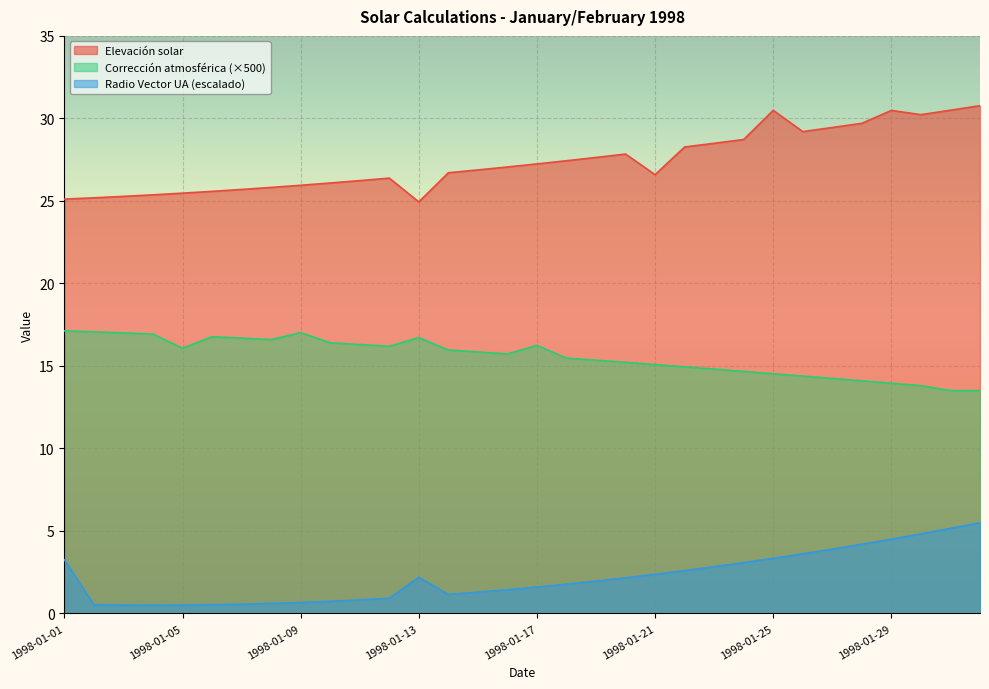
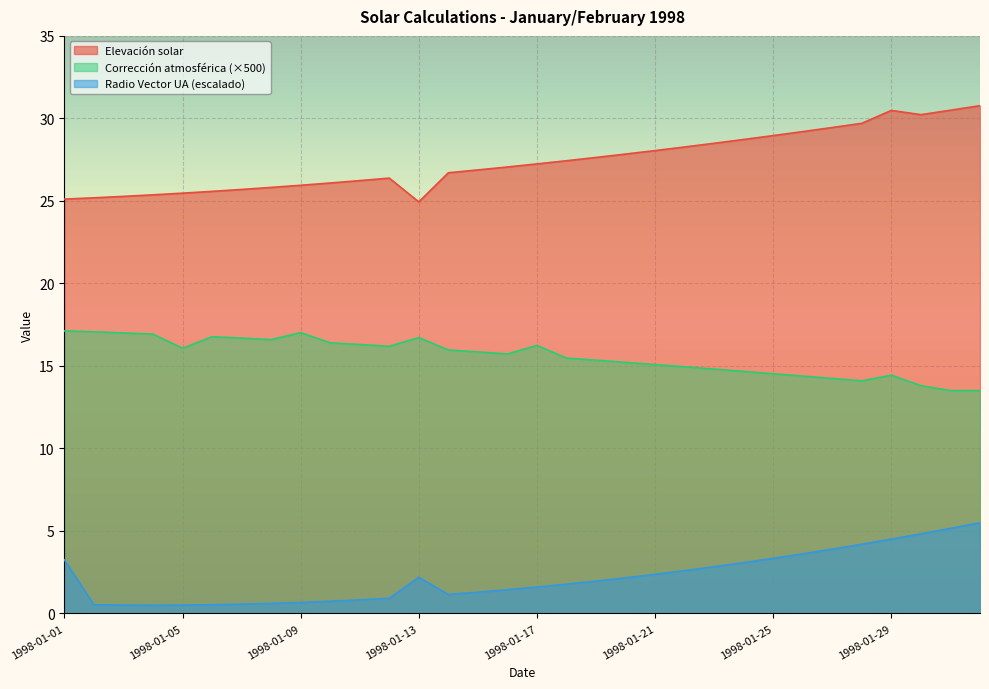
Elevación solar, 1998-01-21: 26.6 -> 28.0
Elevación solar, 1998-01-25: 30.5 -> 29.0
Corrección atmosférica (×500), 1998-01-29: 13.9 -> 14.4
